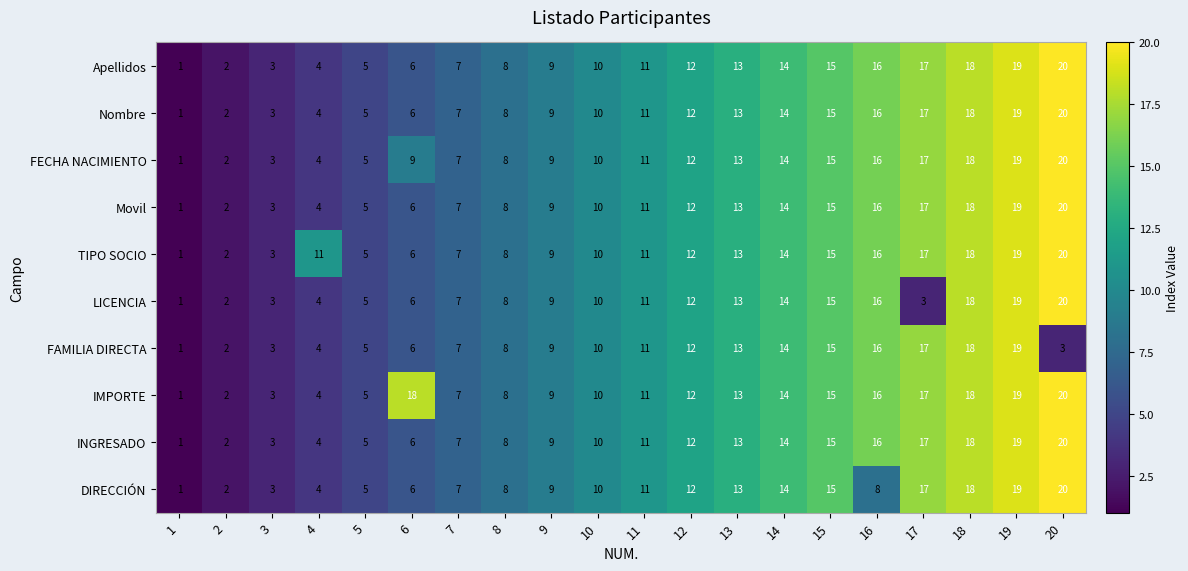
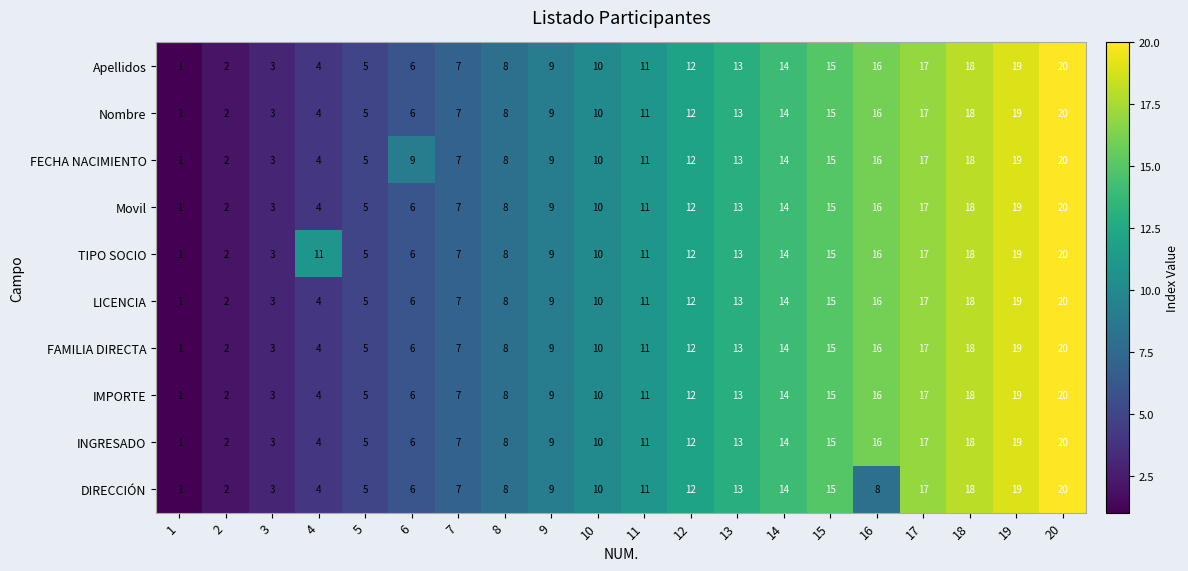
LICENCIA, 17: 3 -> 17
FAMILIA DIRECTA, 20: 3 -> 20
IMPORTE, 6: 18 -> 6
